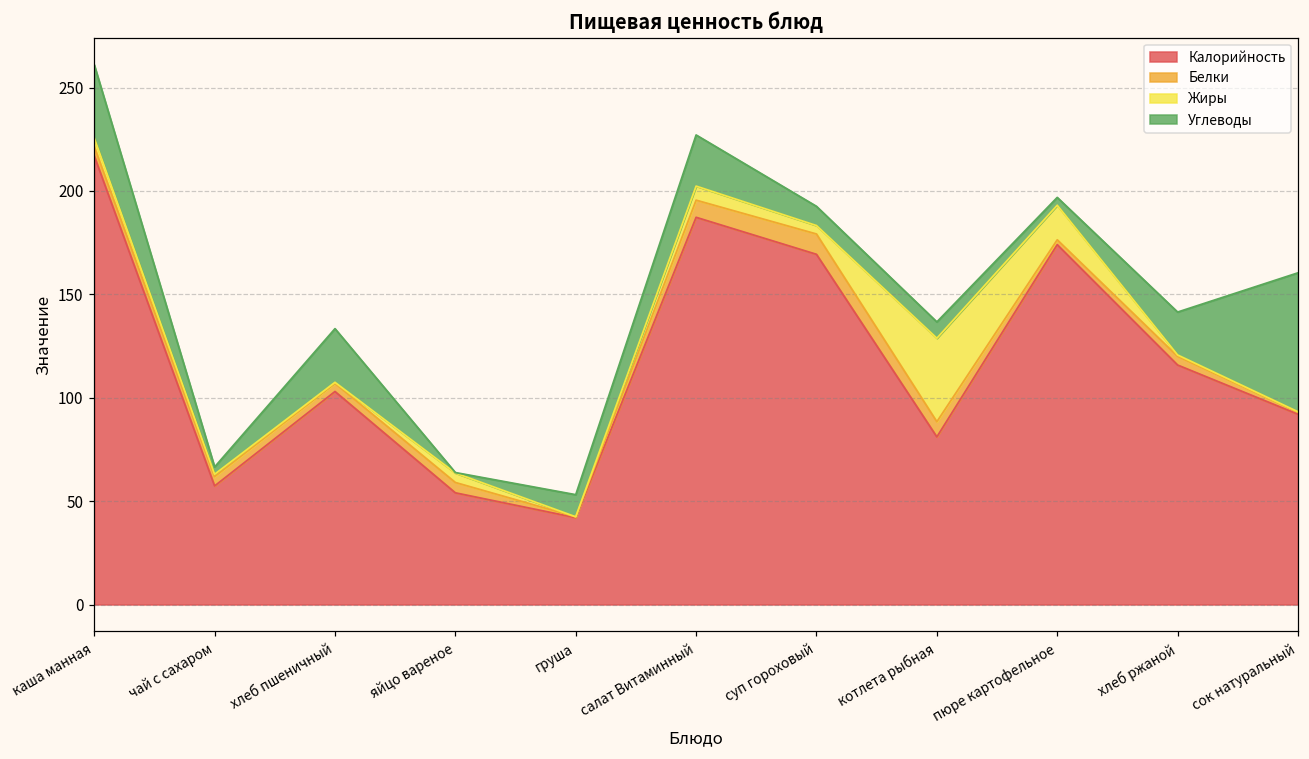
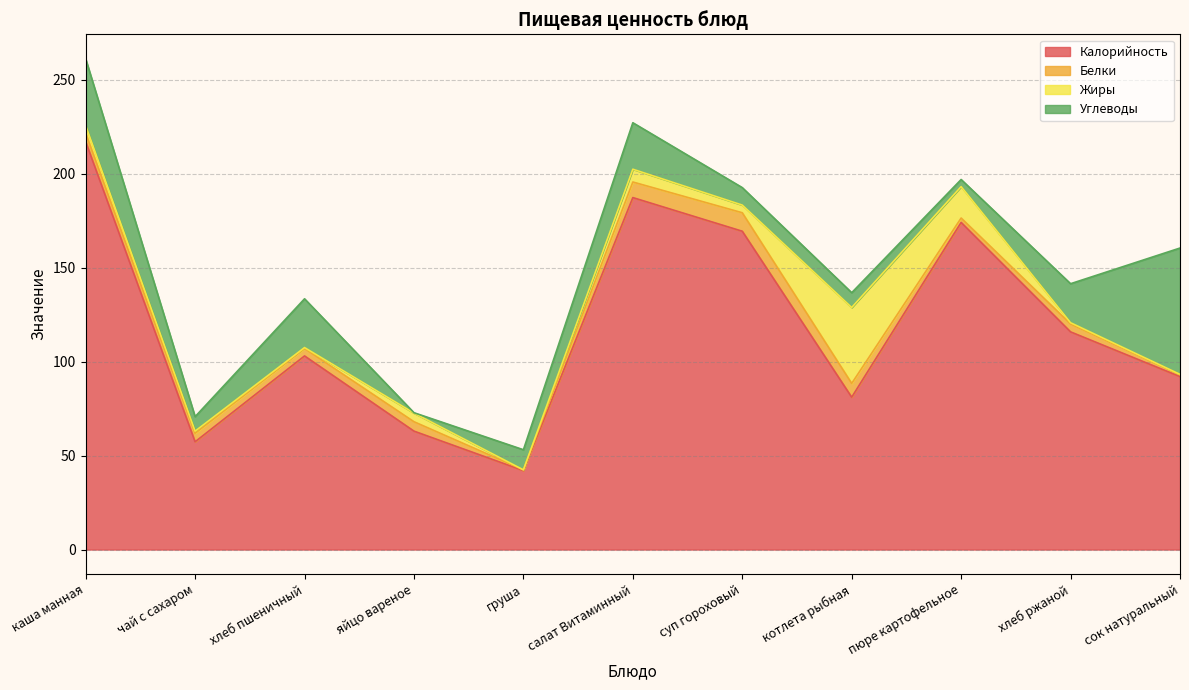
Углеводы, чай с сахаром: 4 -> 8
Калорийность, яйцо вареное: 54 -> 63
